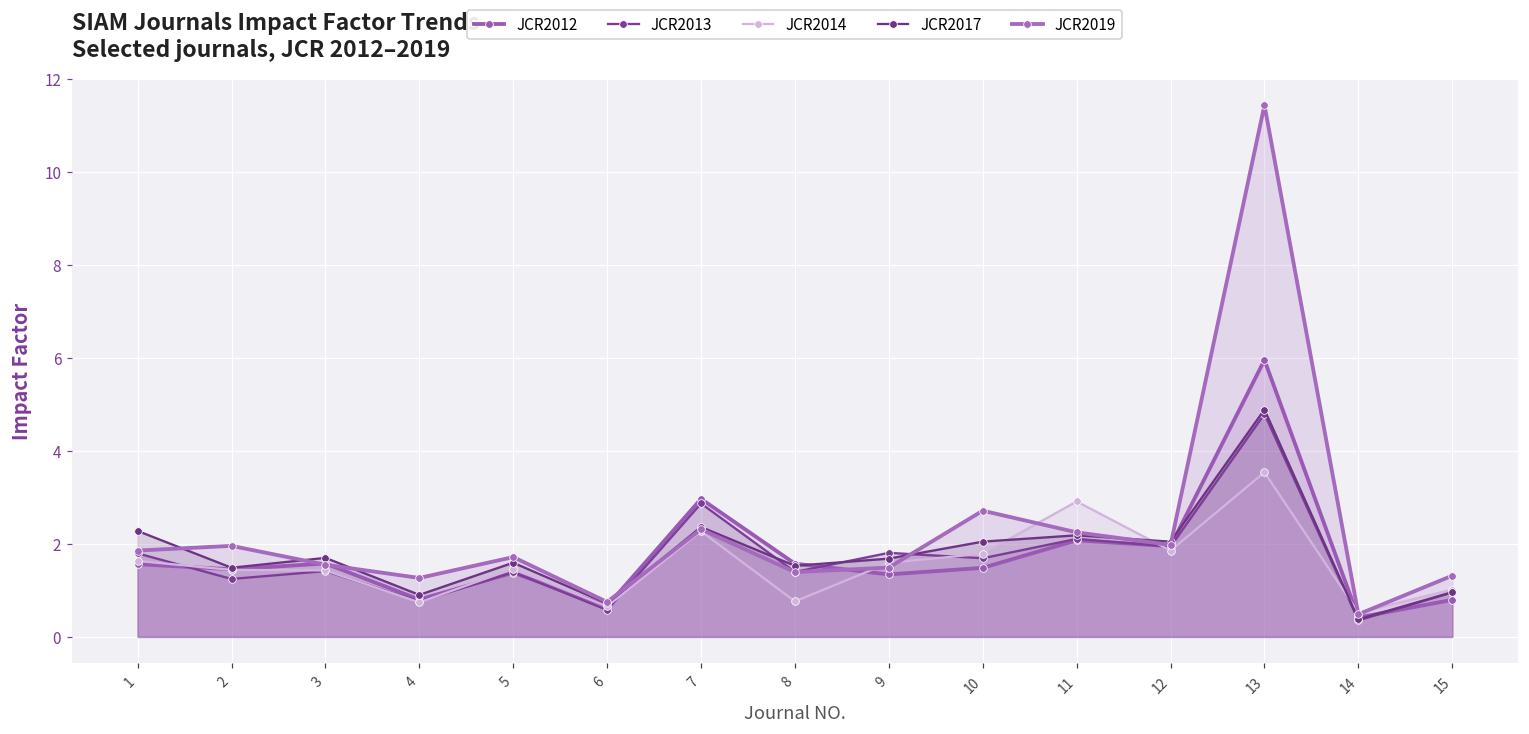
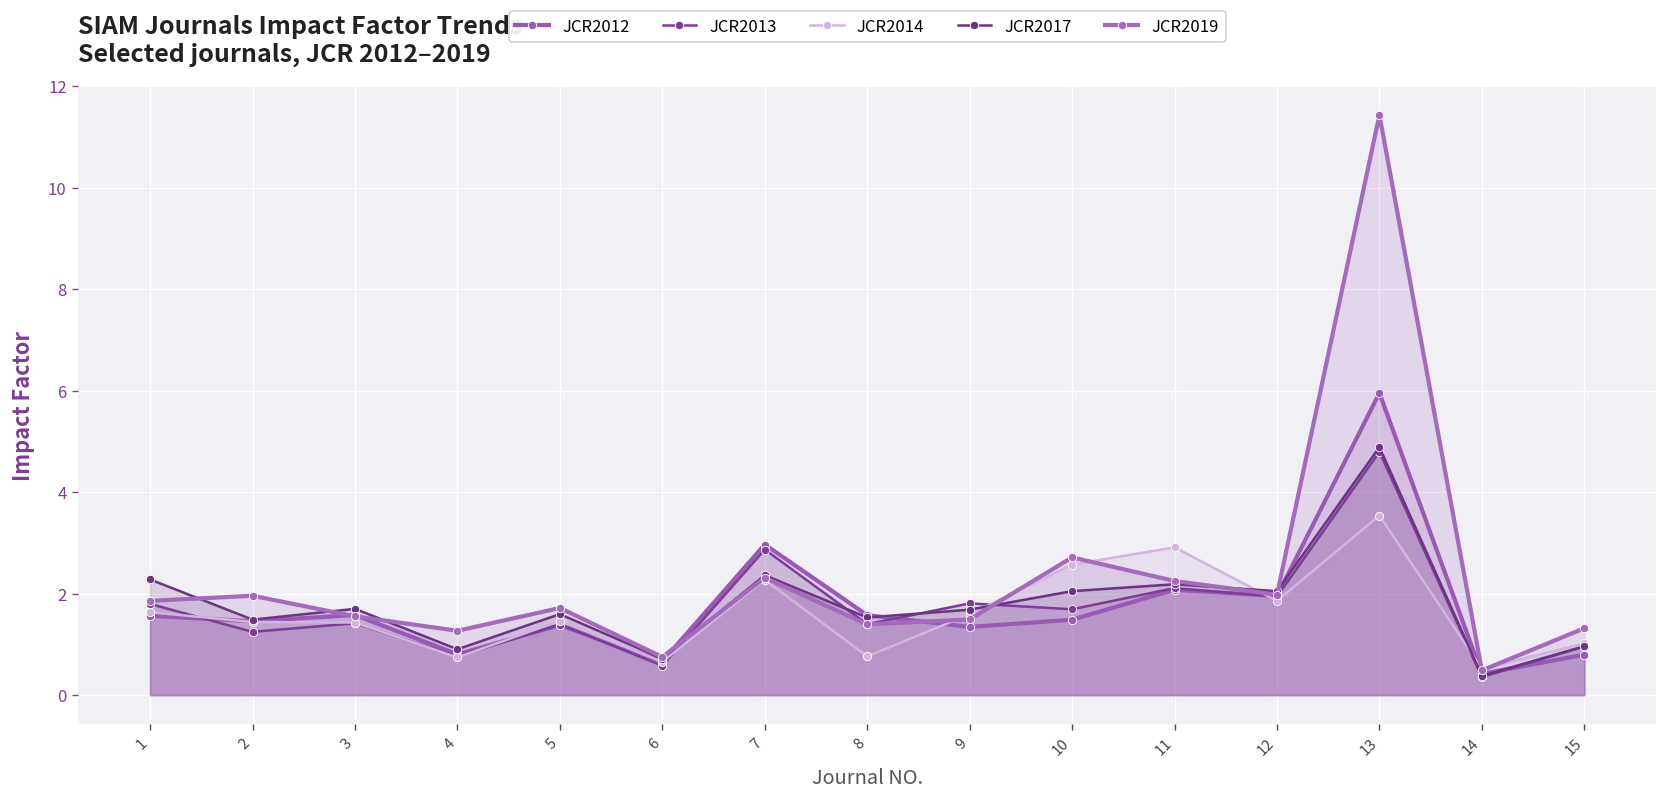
JCR2014, 10: 1.8 -> 2.6
